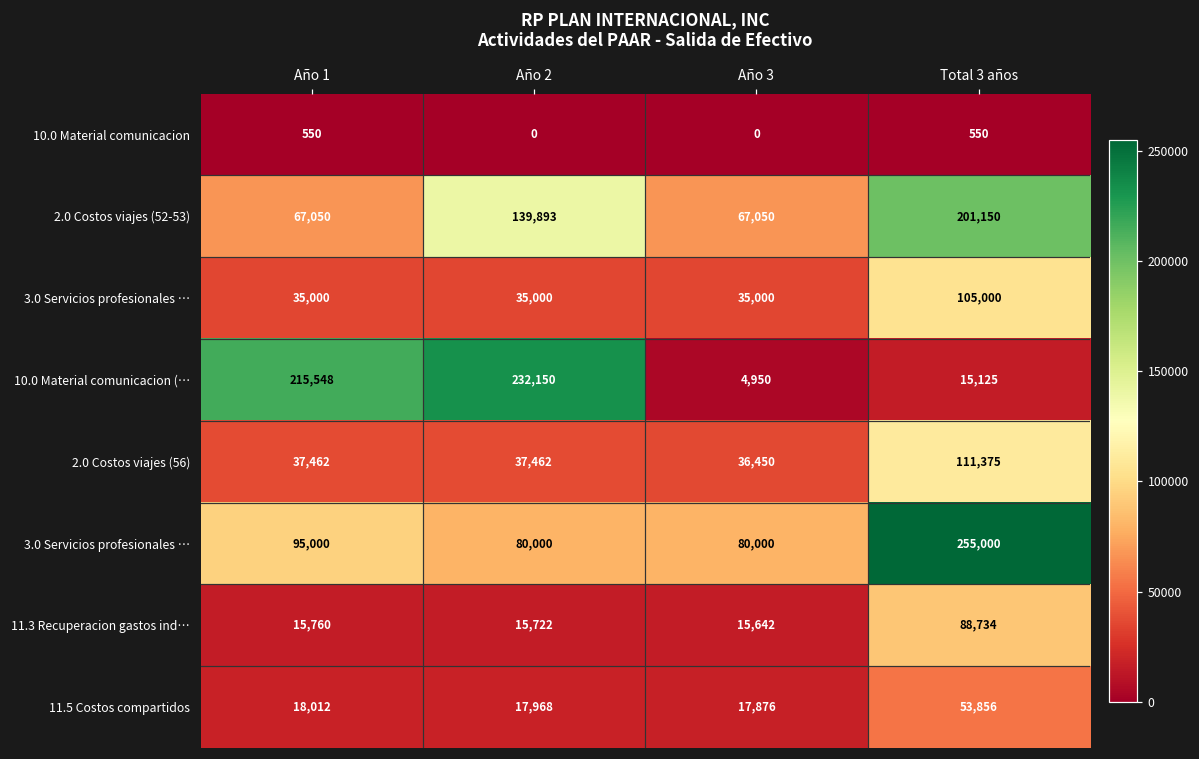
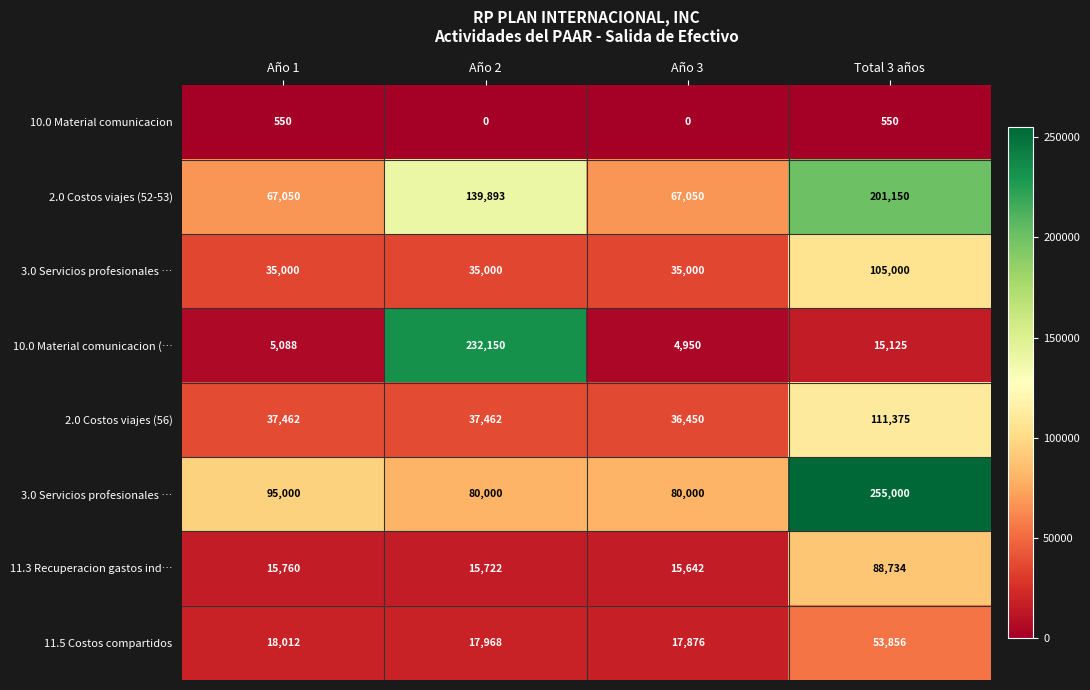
10.0 Material comunicacion (…, Año 1: 215,548 -> 5,088
